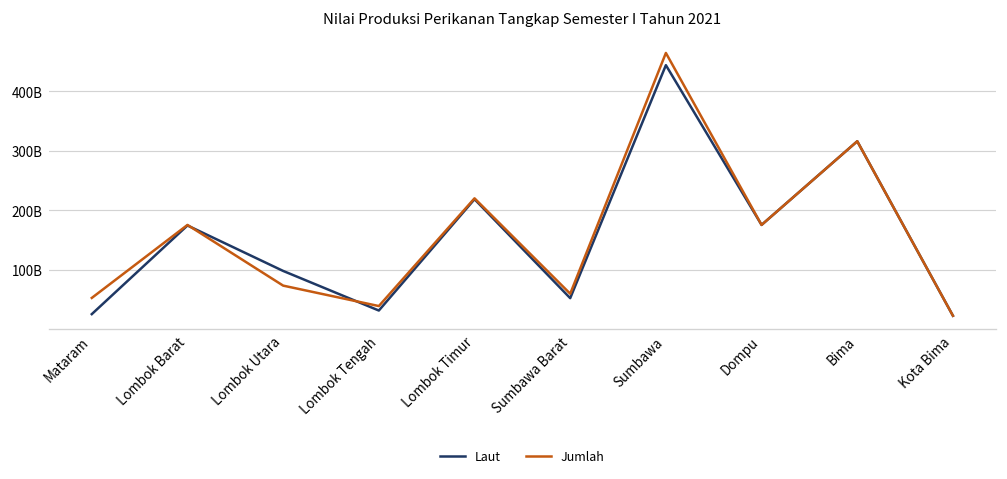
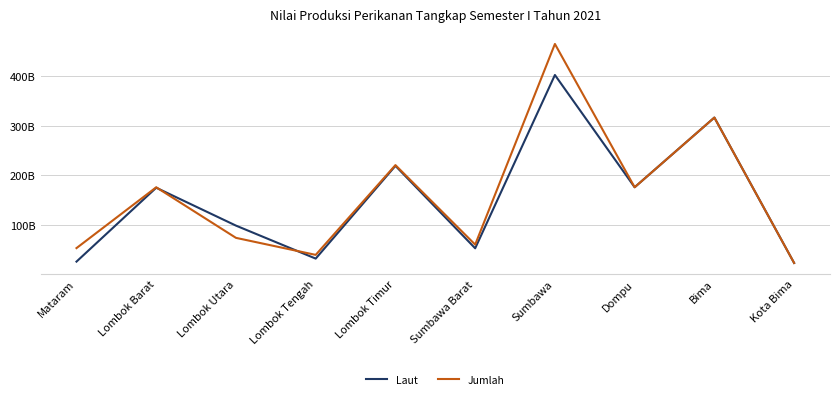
Laut, Sumbawa: 440000000000 -> 400000000000
